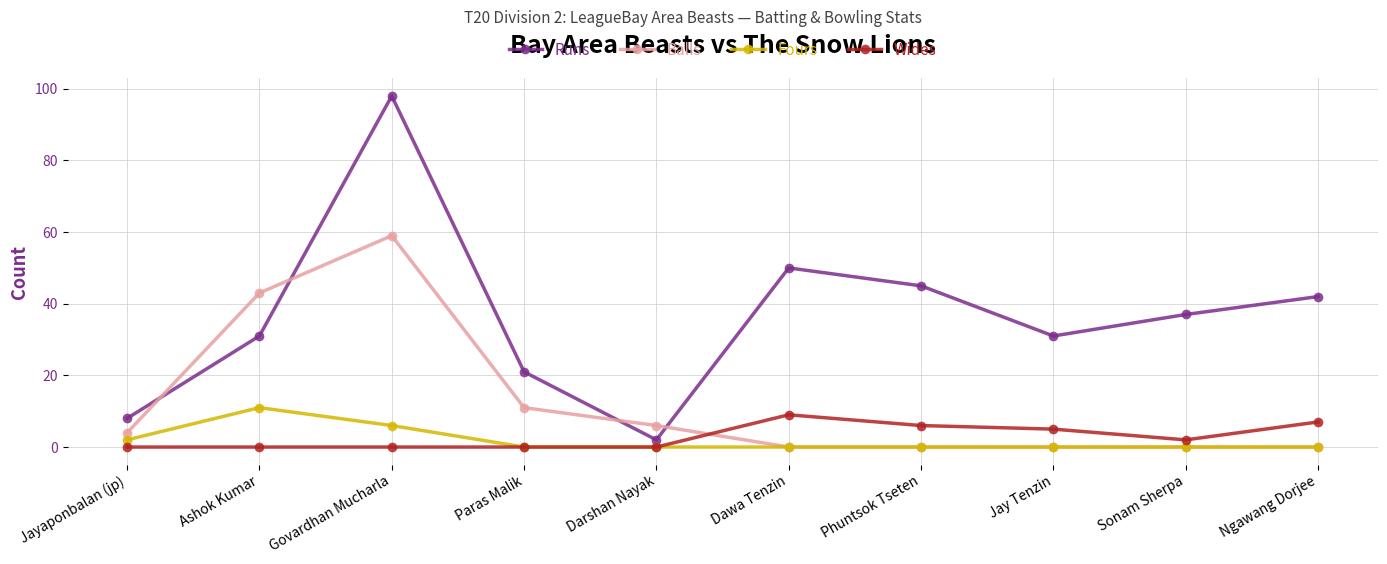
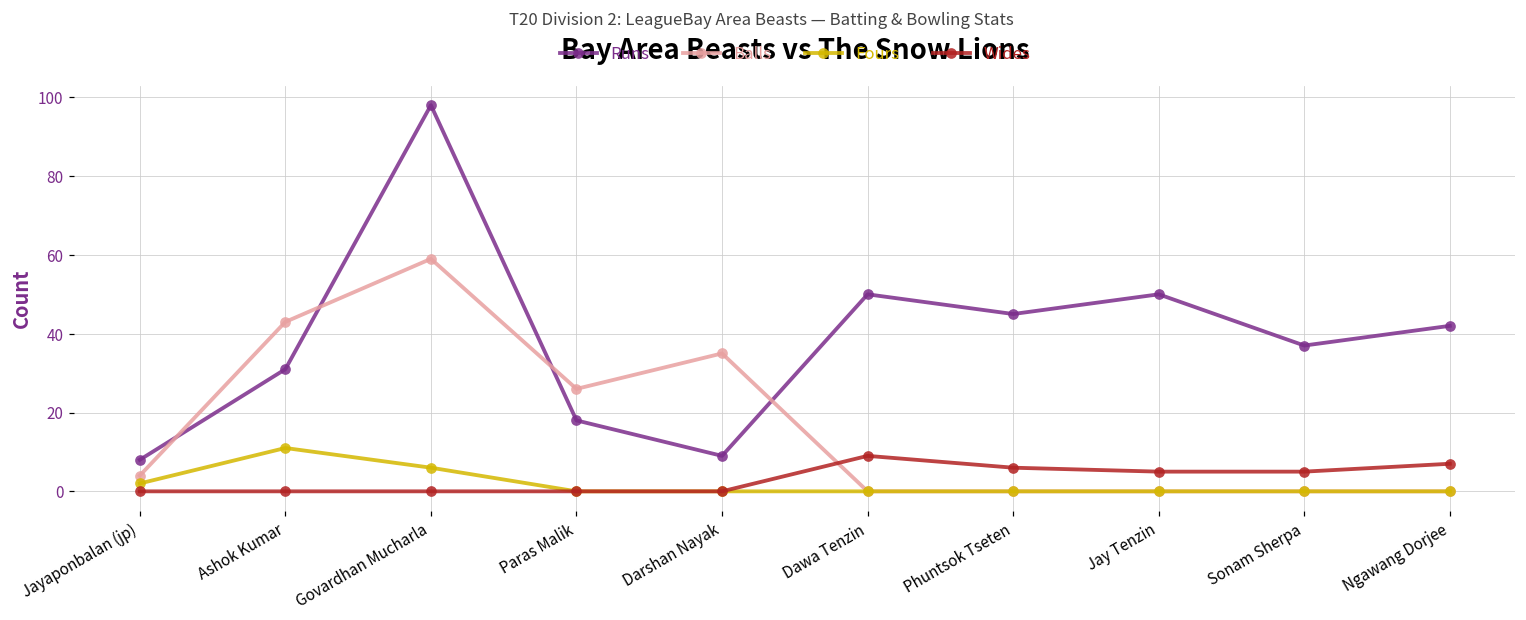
Runs, Paras Malik: 21 -> 18
Balls, Paras Malik: 11 -> 26
Runs, Darshan Nayak: 2 -> 9
Balls, Darshan Nayak: 6 -> 35
Runs, Jay Tenzin: 31 -> 50
Wides, Sonam Sherpa: 2 -> 5
